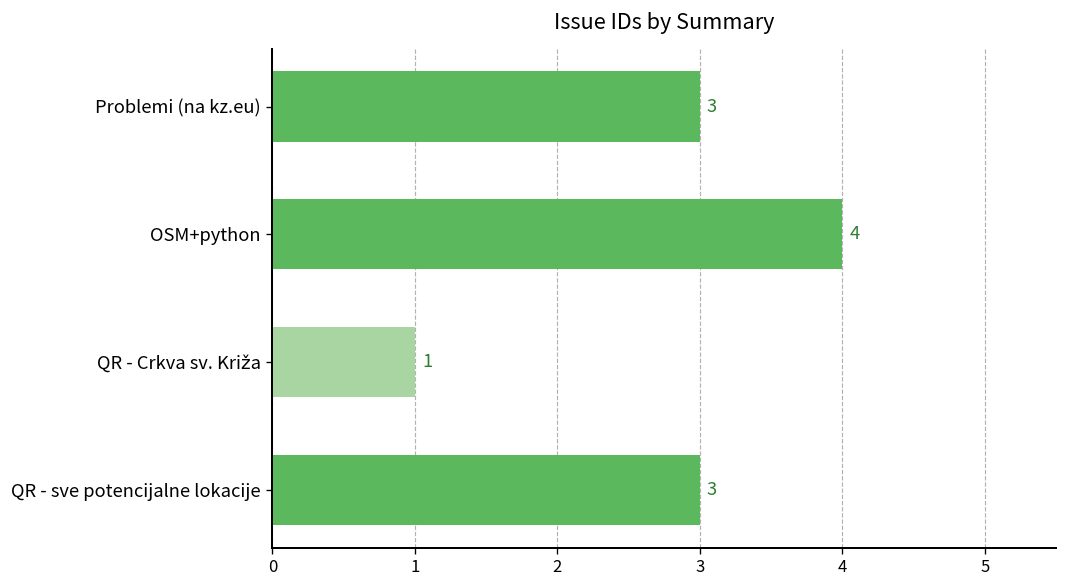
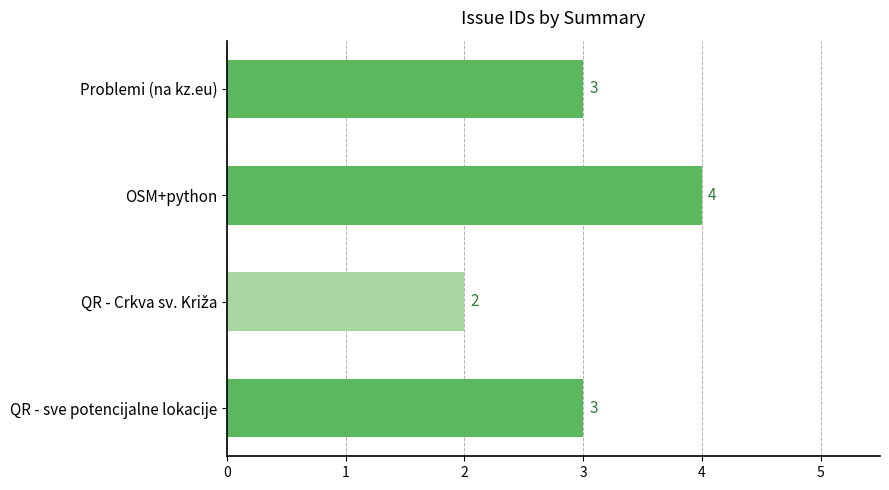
QR - Crkva sv. Križa: 1 -> 2
